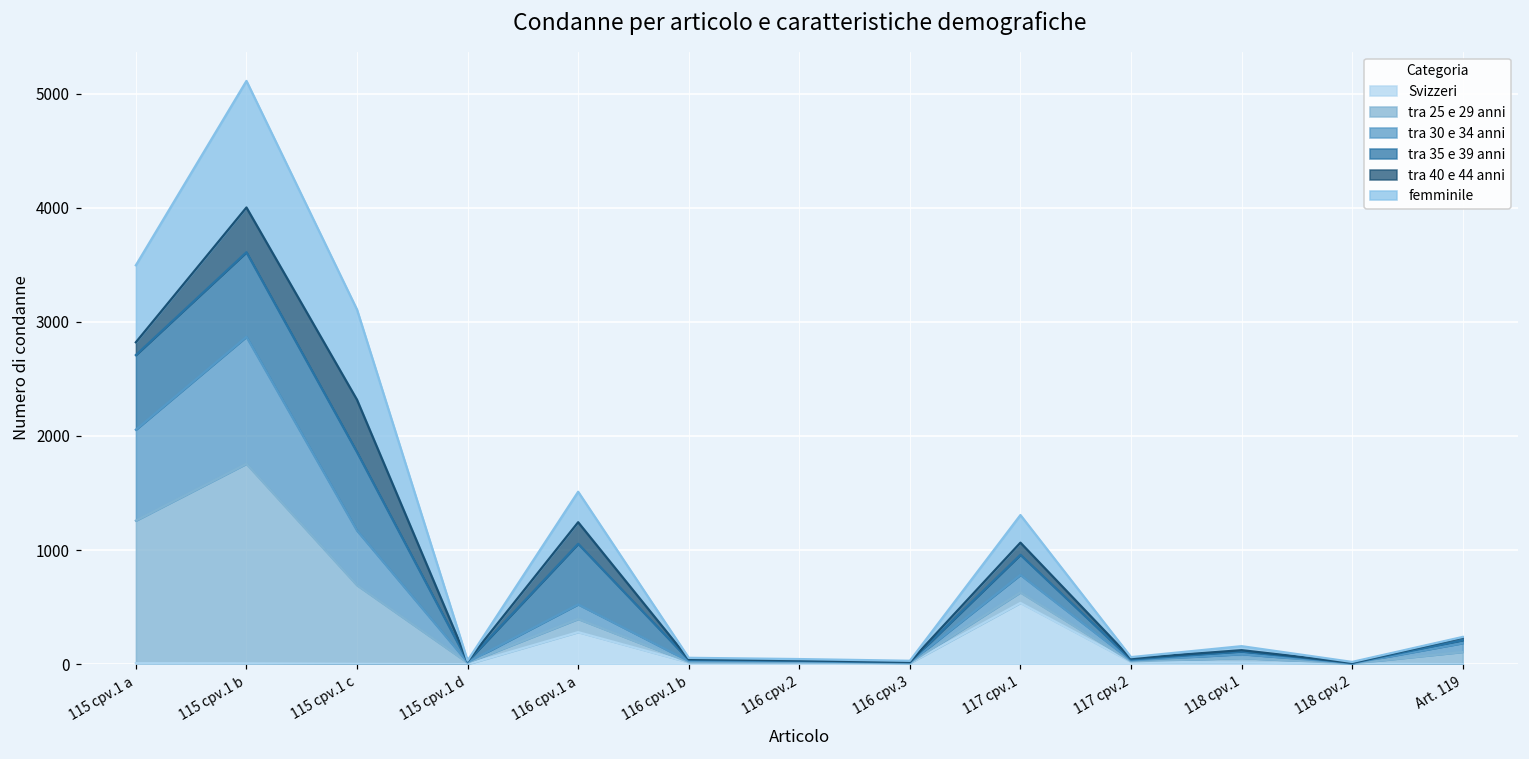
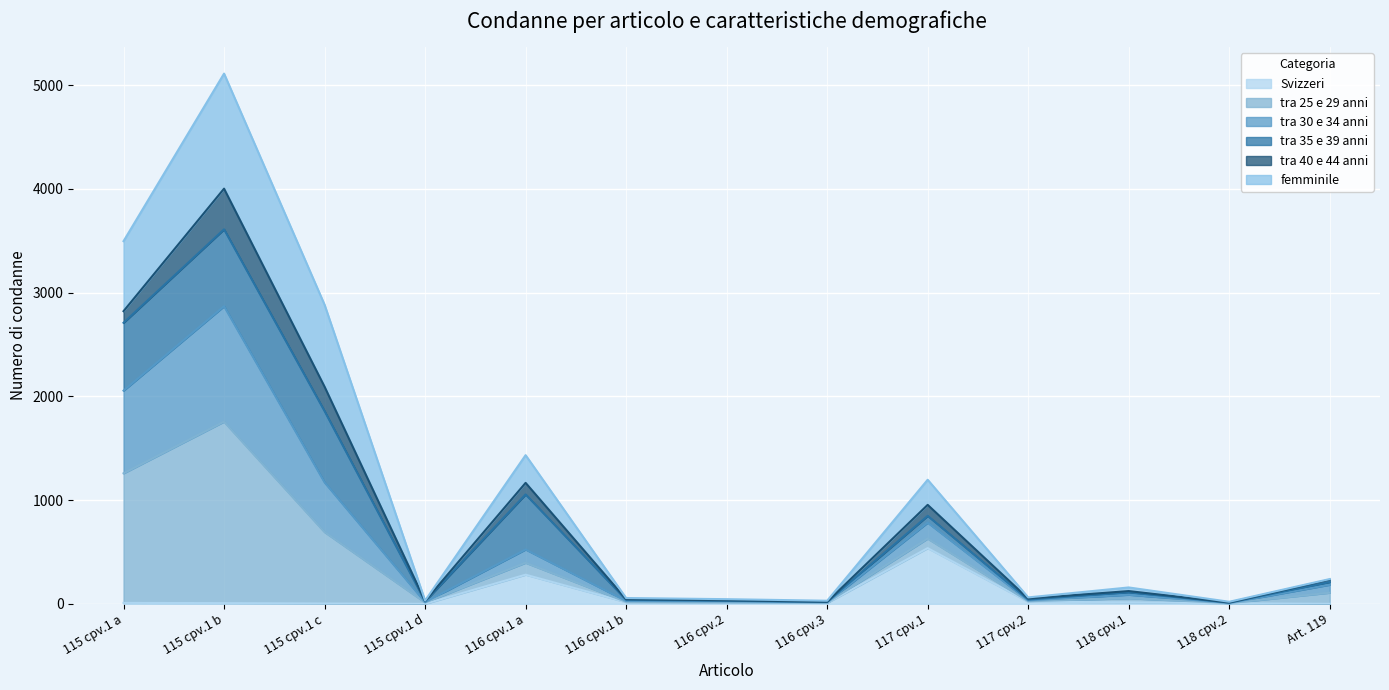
tra 40 e 44 anni, 115 cpv.1 c: 460 -> 240
tra 40 e 44 anni, 116 cpv.1 a: 190 -> 110
tra 35 e 39 anni, 117 cpv.1: 180 -> 70
